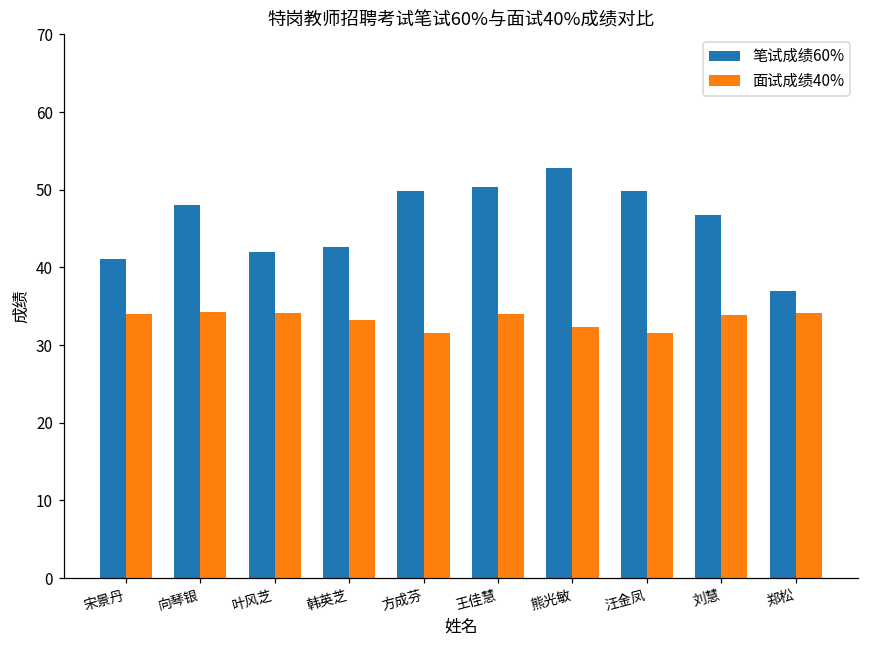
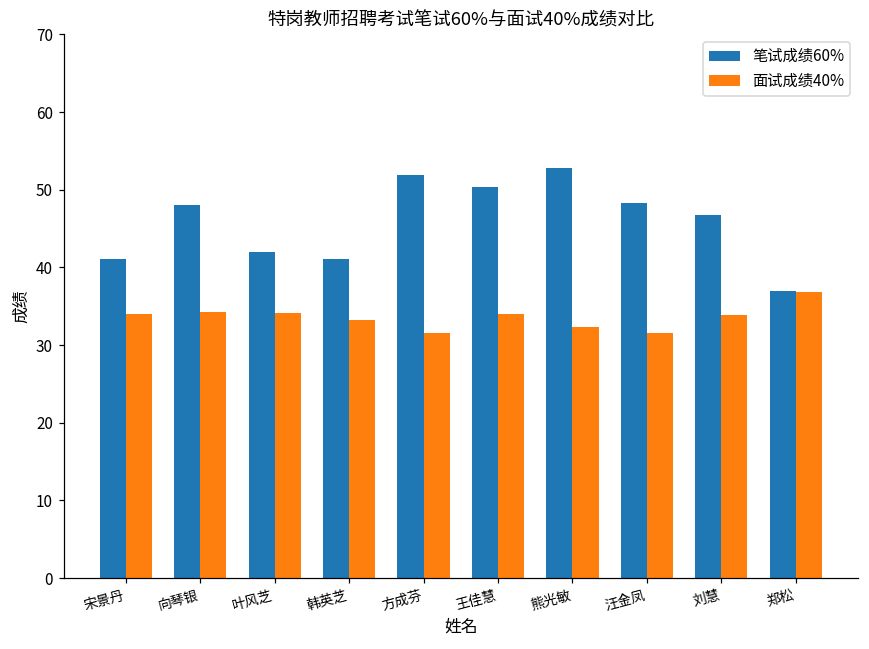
笔试成绩60%, 韩英芝: 43 -> 41
笔试成绩60%, 方成芬: 50 -> 52
笔试成绩60%, 汪金凤: 50 -> 48
面试成绩40%, 郑松: 34 -> 37
